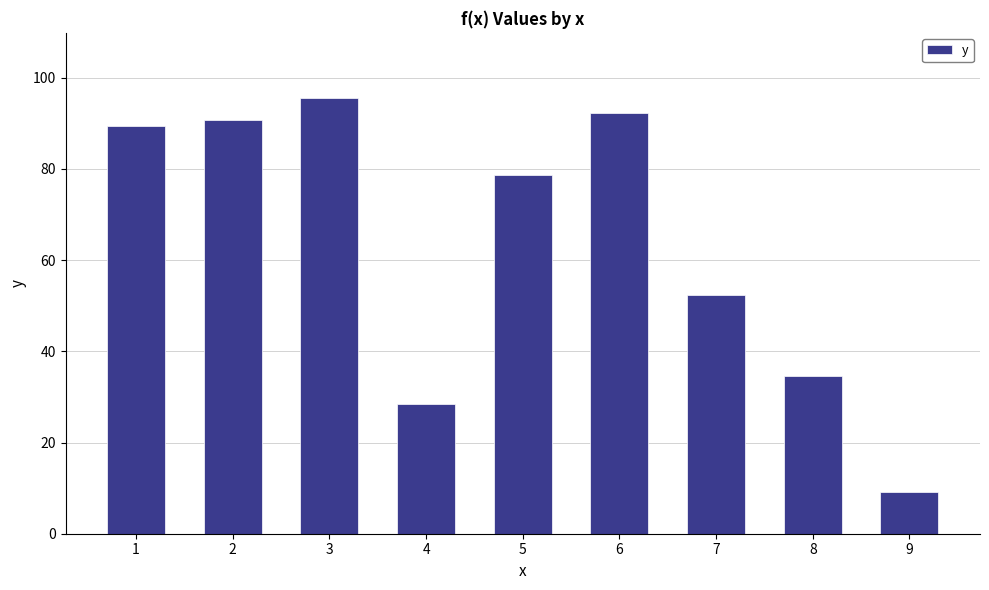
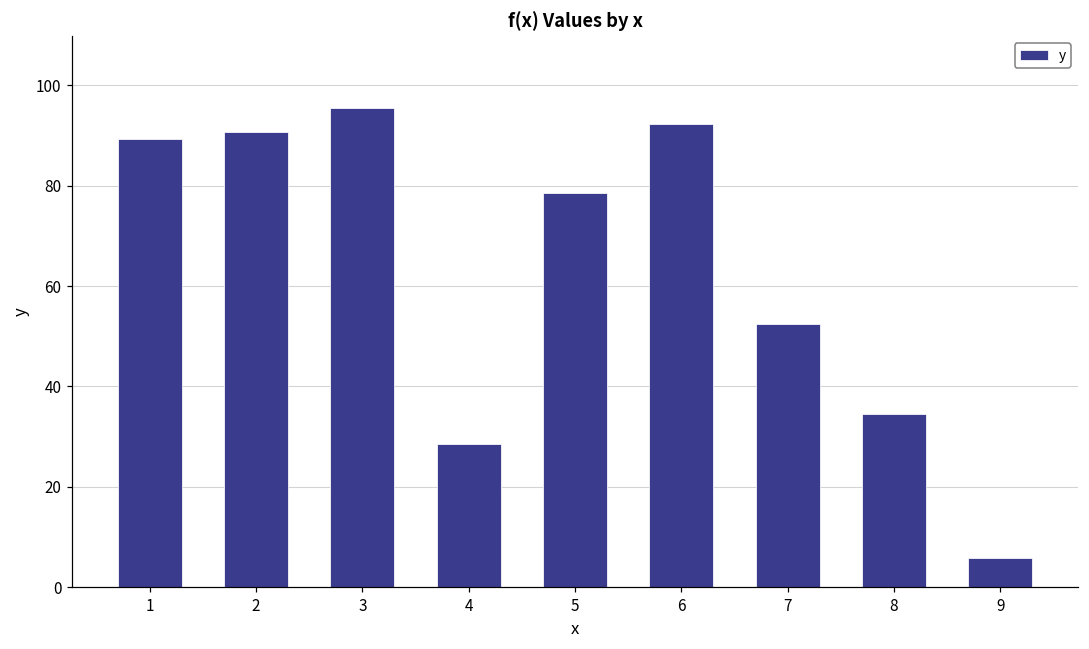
9: 9 -> 6
